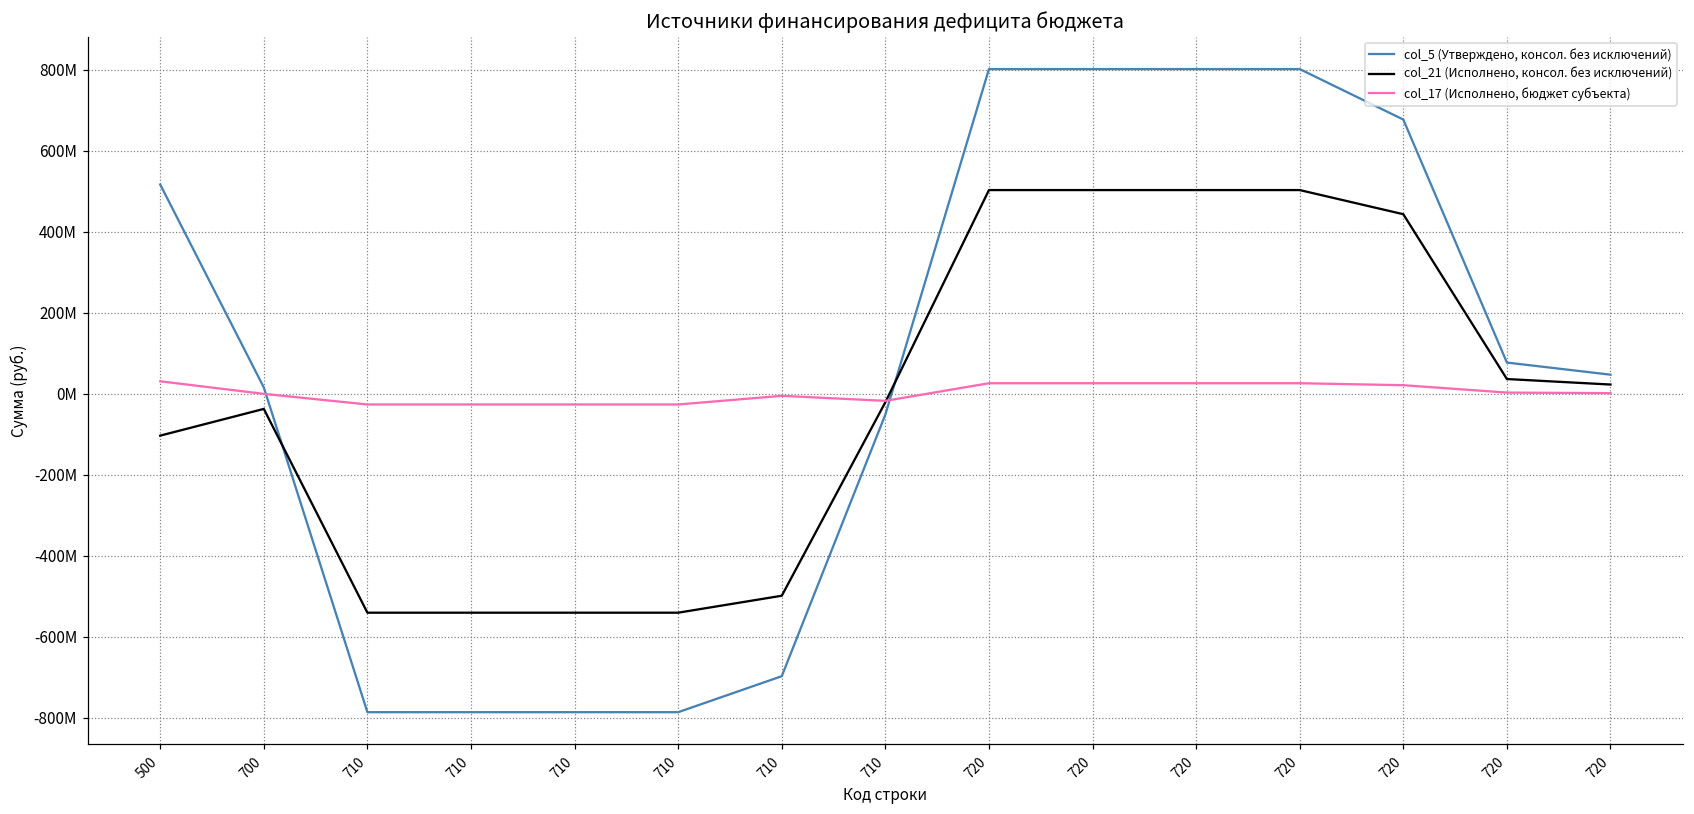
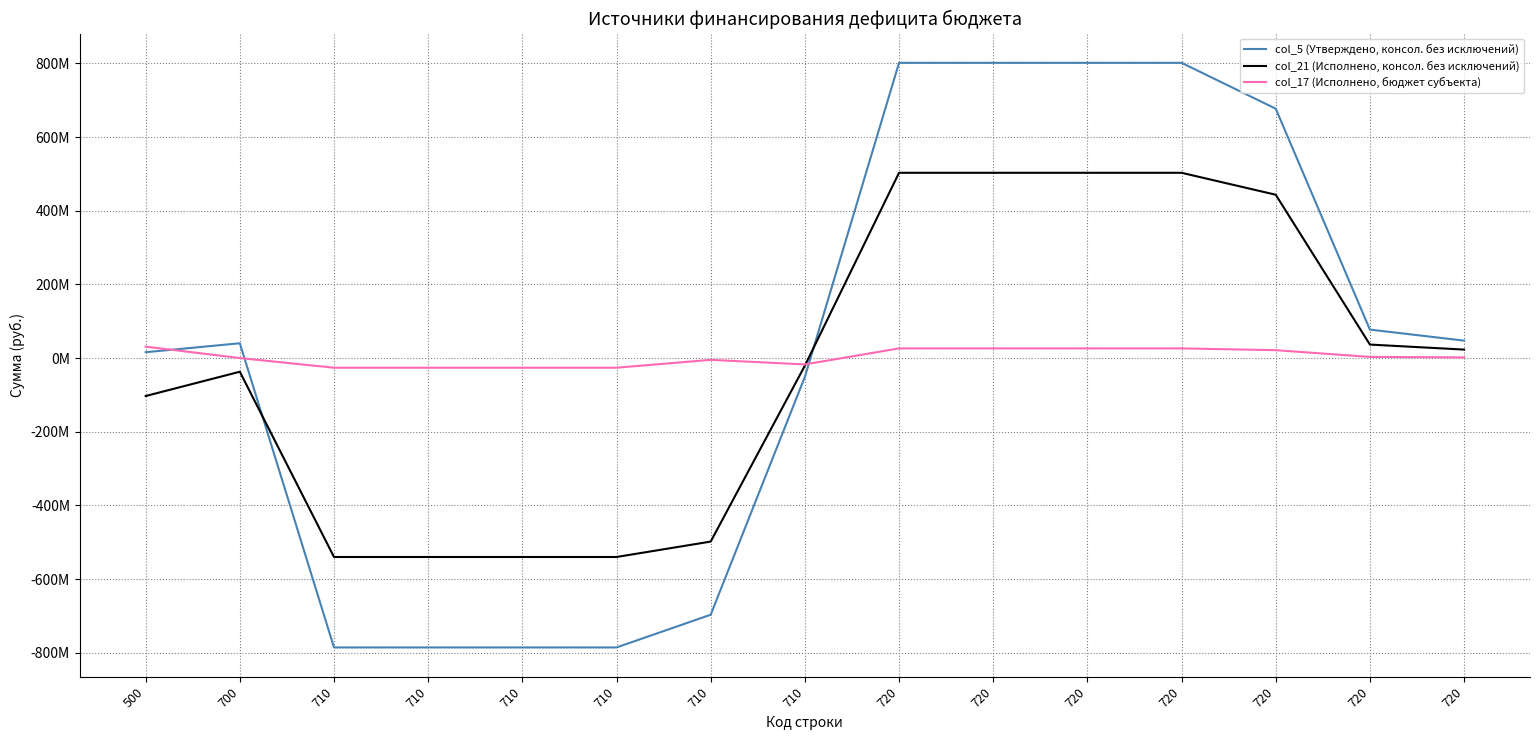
col_5 (Утверждено, консол. без исключений), 500: 520000000 -> 20000000
col_5 (Утверждено, консол. без исключений), 700: 20000000 -> 40000000
